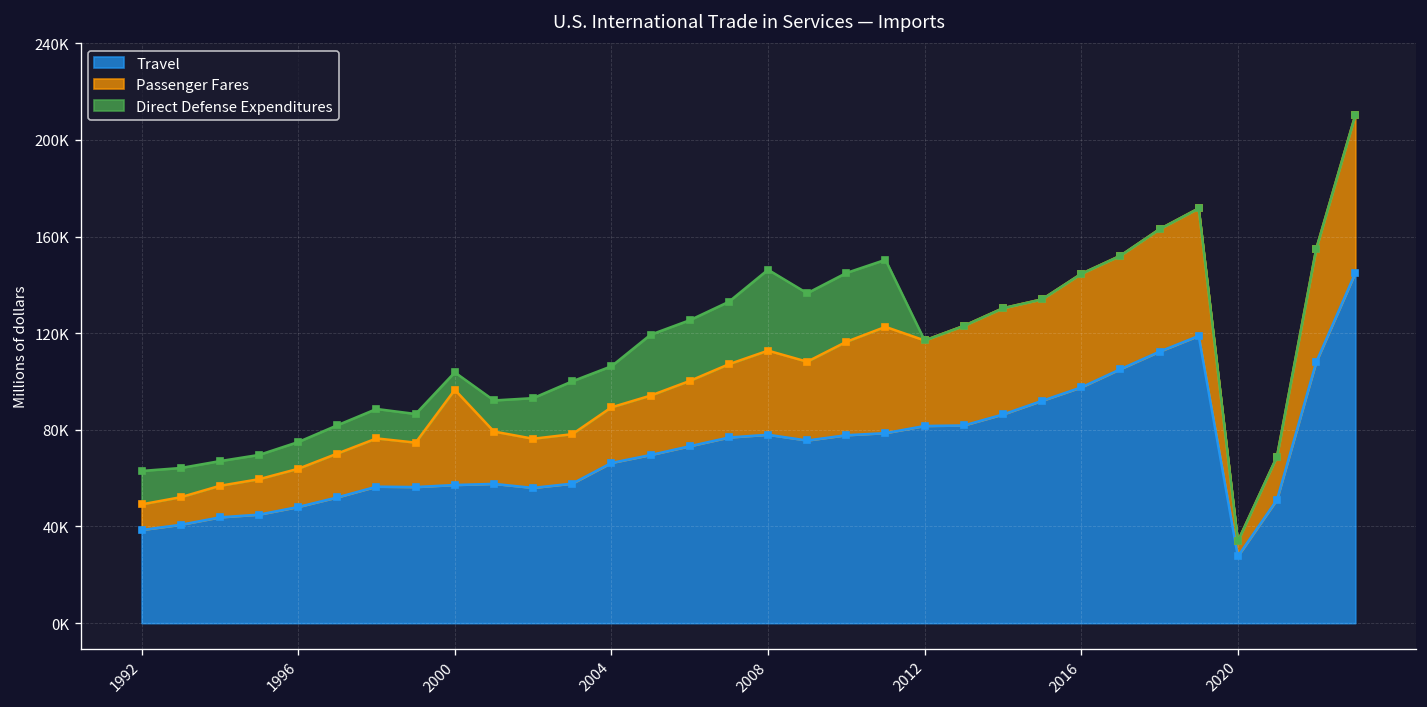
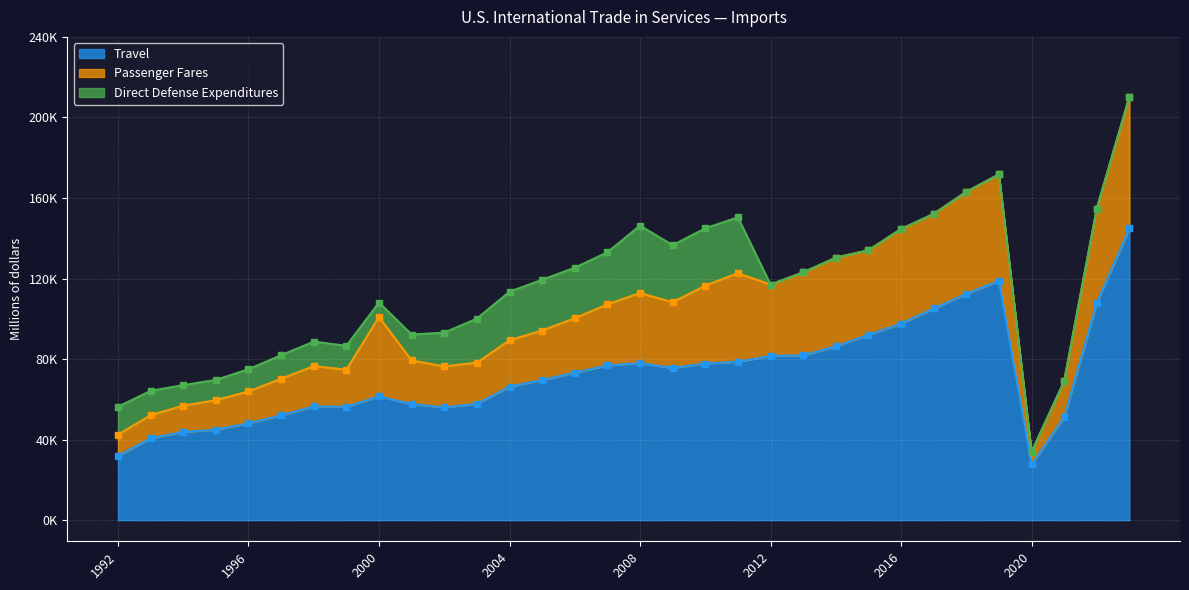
Travel, 1992: 39000 -> 32000
Travel, 2000: 57000 -> 61000
Direct Defense Expenditures, 2004: 17000 -> 24000
